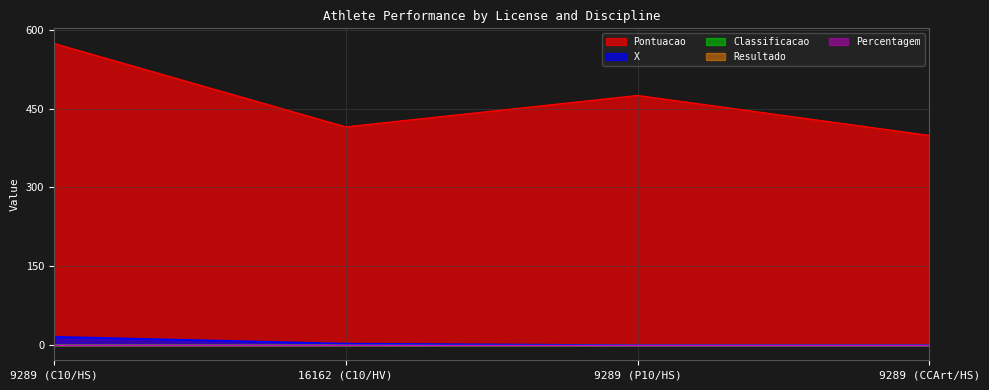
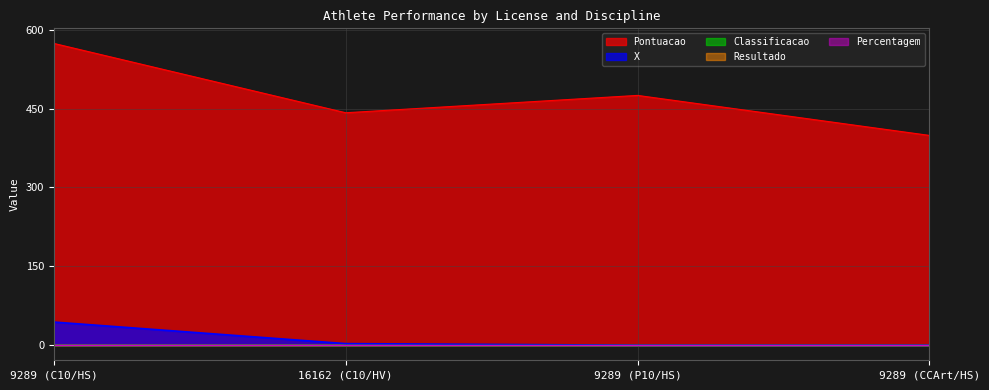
X, 9289 (C10/HS): 20 -> 40
Pontuacao, 16162 (C10/HV): 420 -> 440
